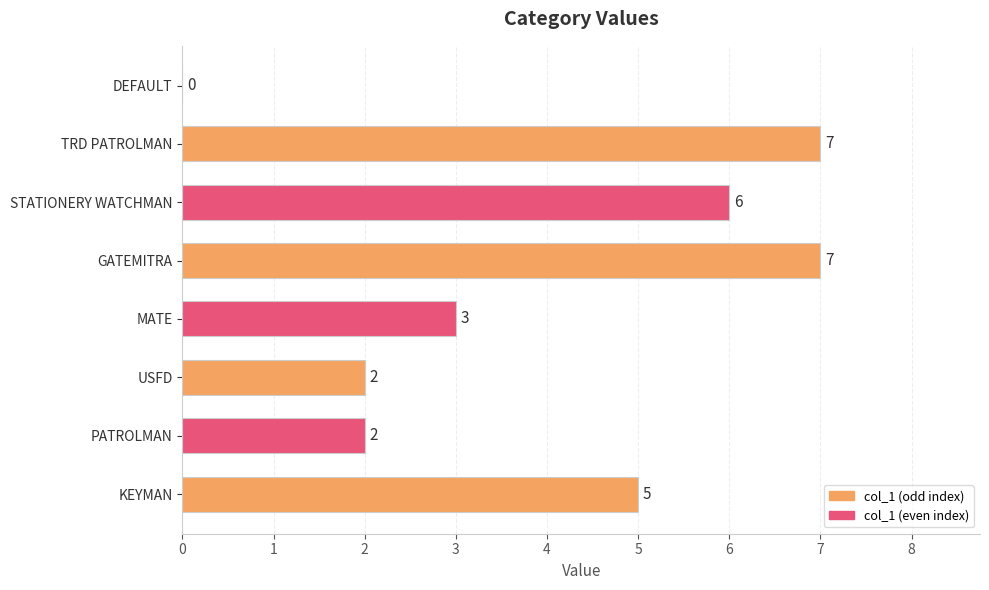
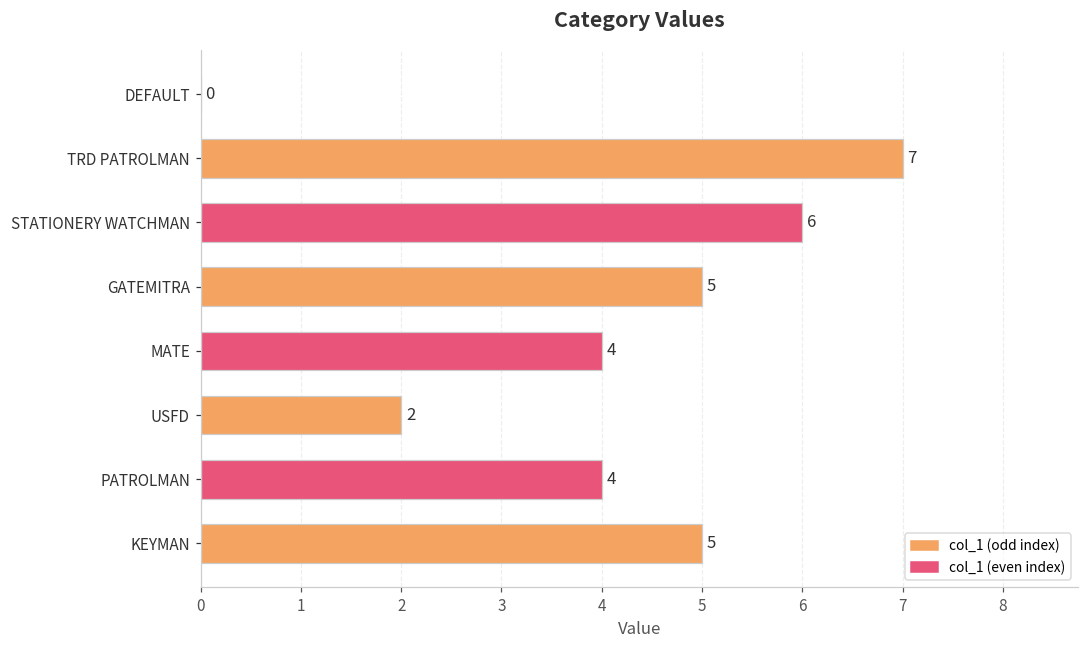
GATEMITRA: 7 -> 5
MATE: 3 -> 4
PATROLMAN: 2 -> 4
